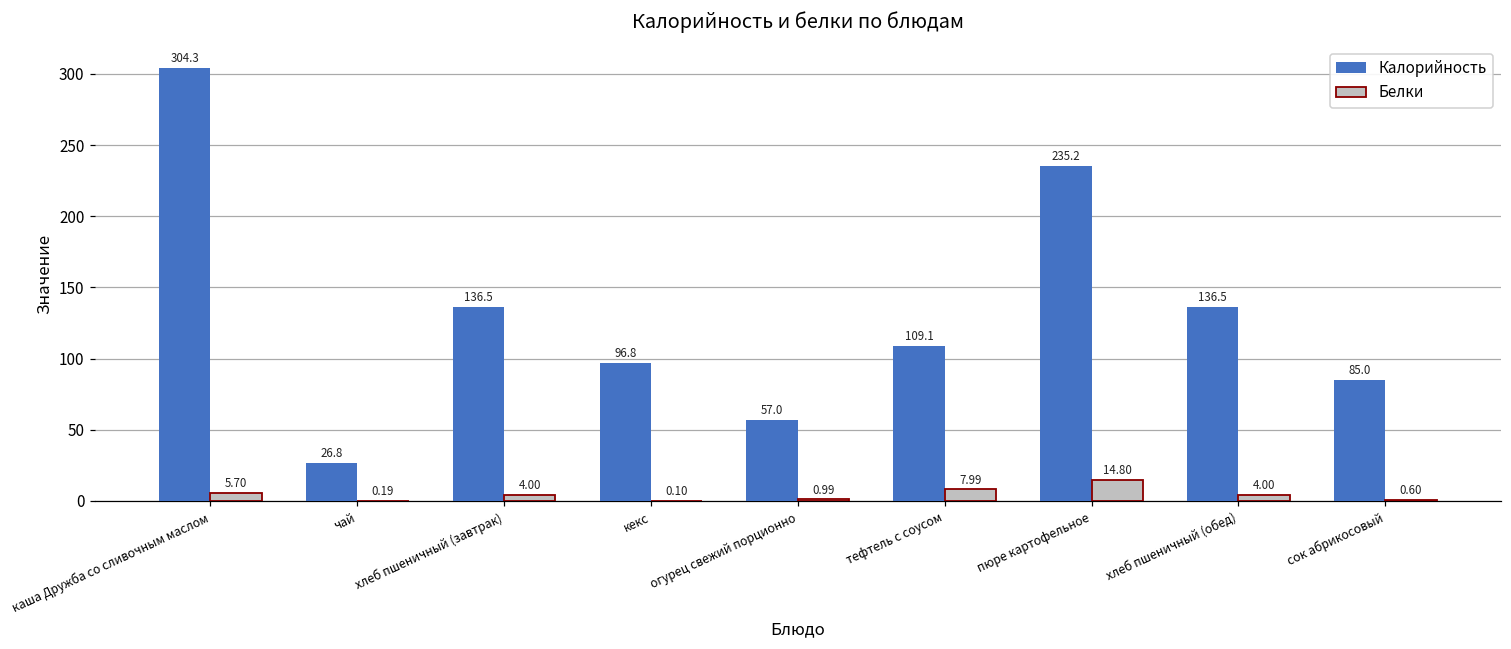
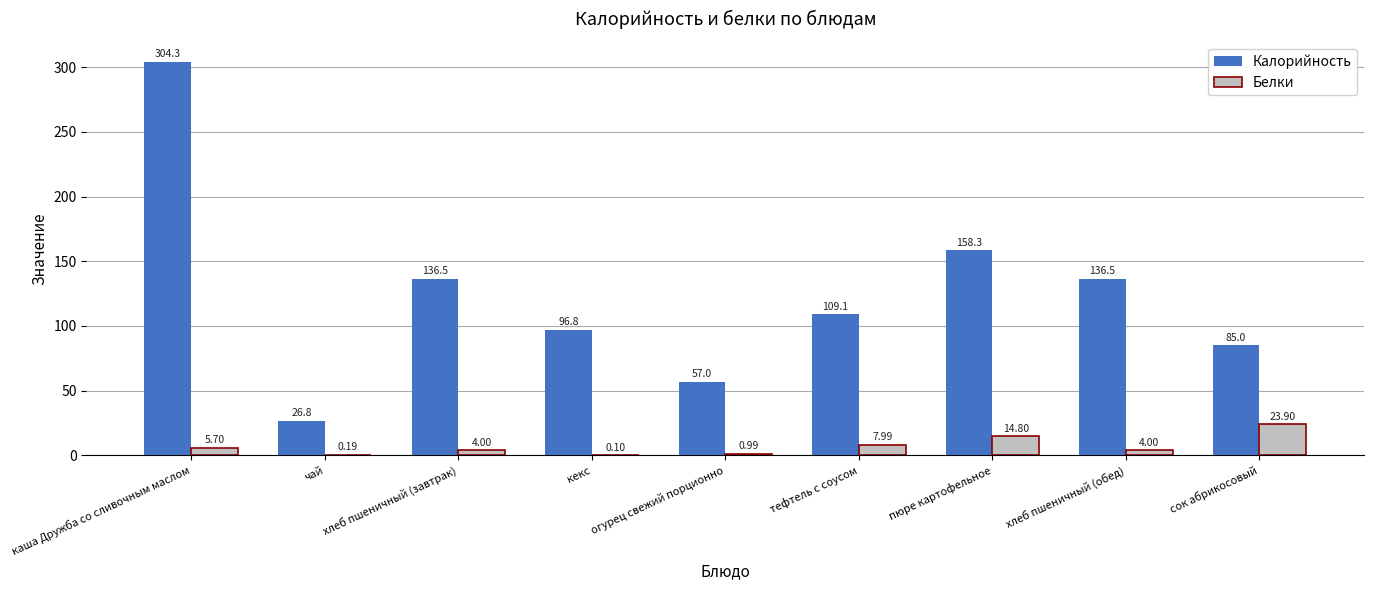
Калорийность, пюре картофельное: 235.2 -> 158.3
Белки, сок абрикосовый: 0.60 -> 23.90
